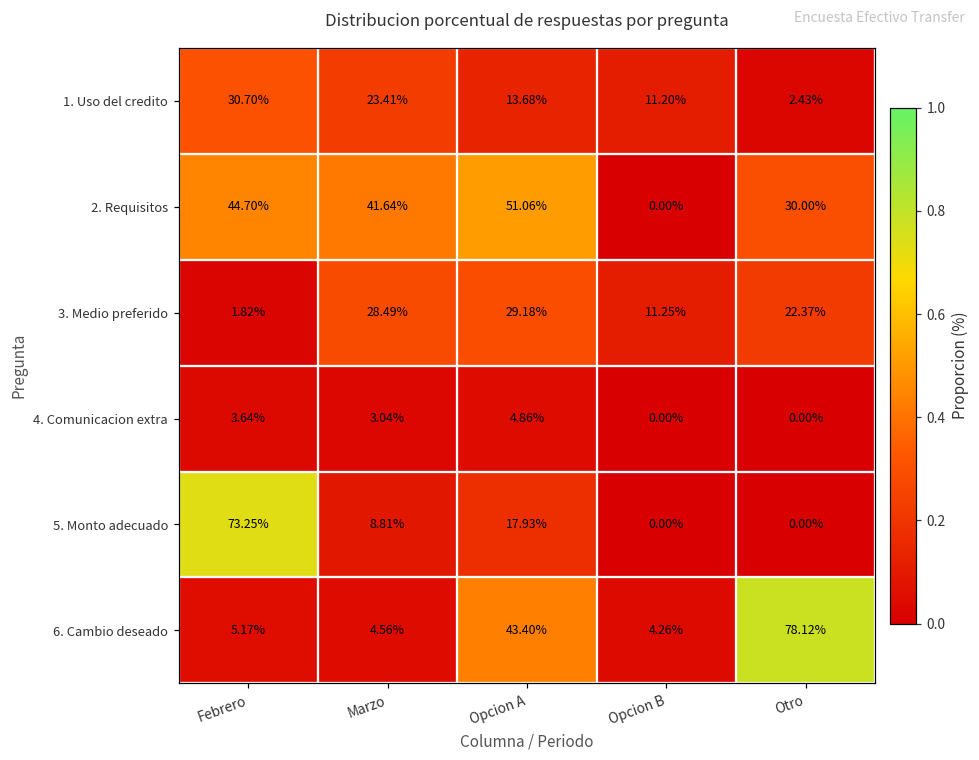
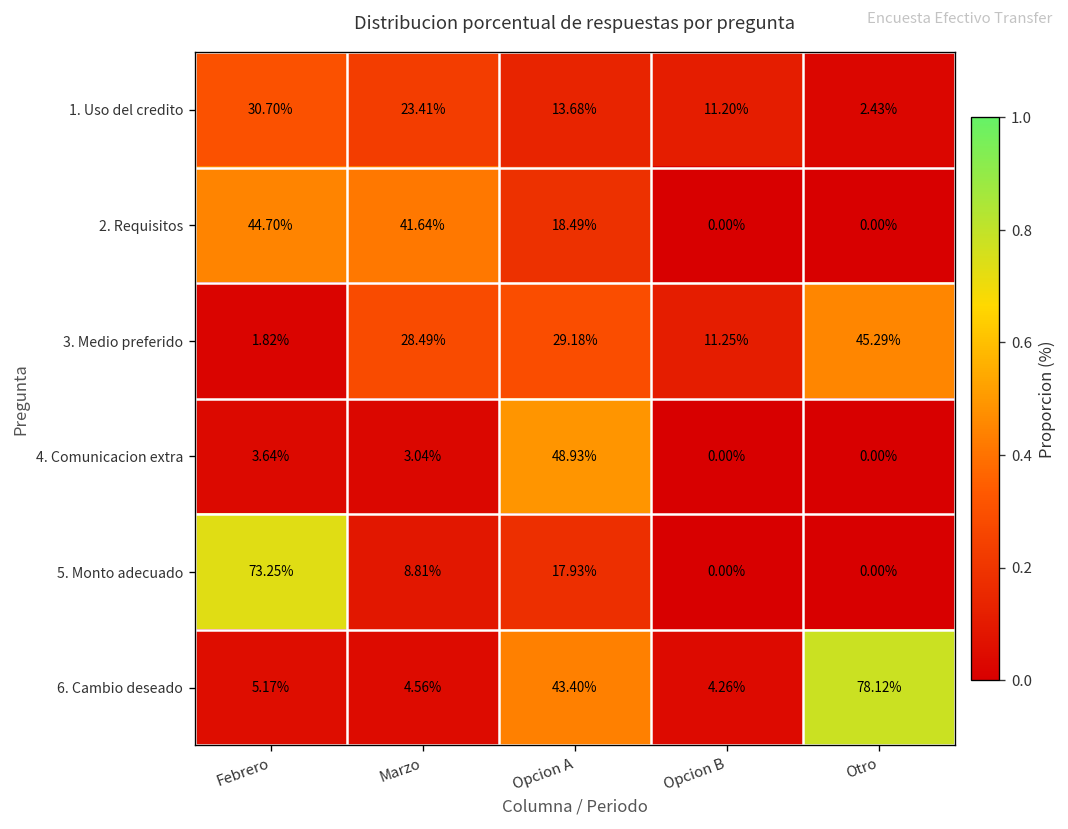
2. Requisitos, Opcion A: 51.06% -> 18.49%
2. Requisitos, Otro: 30.00% -> 0.00%
3. Medio preferido, Otro: 22.37% -> 45.29%
4. Comunicacion extra, Opcion A: 4.86% -> 48.93%
